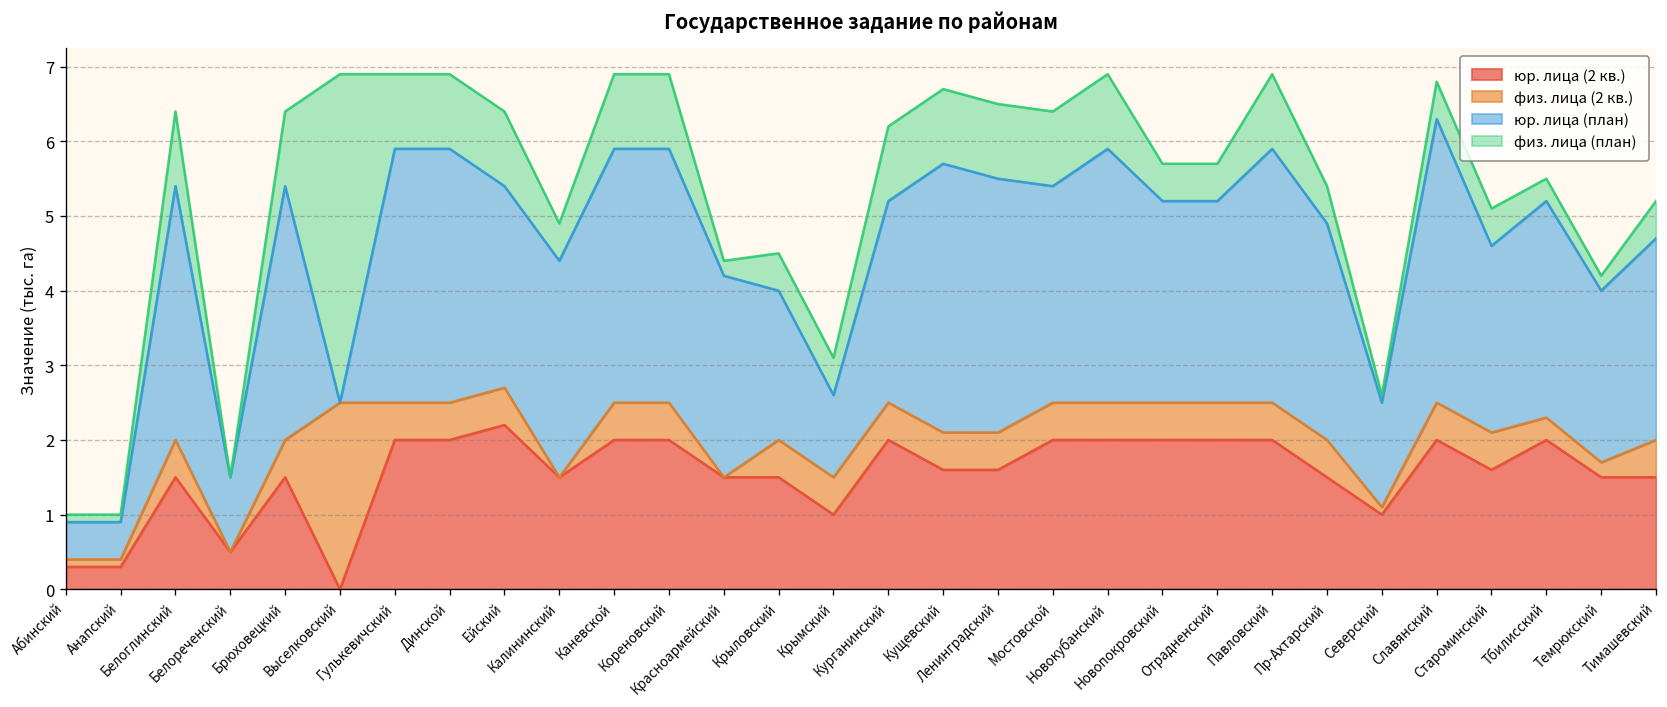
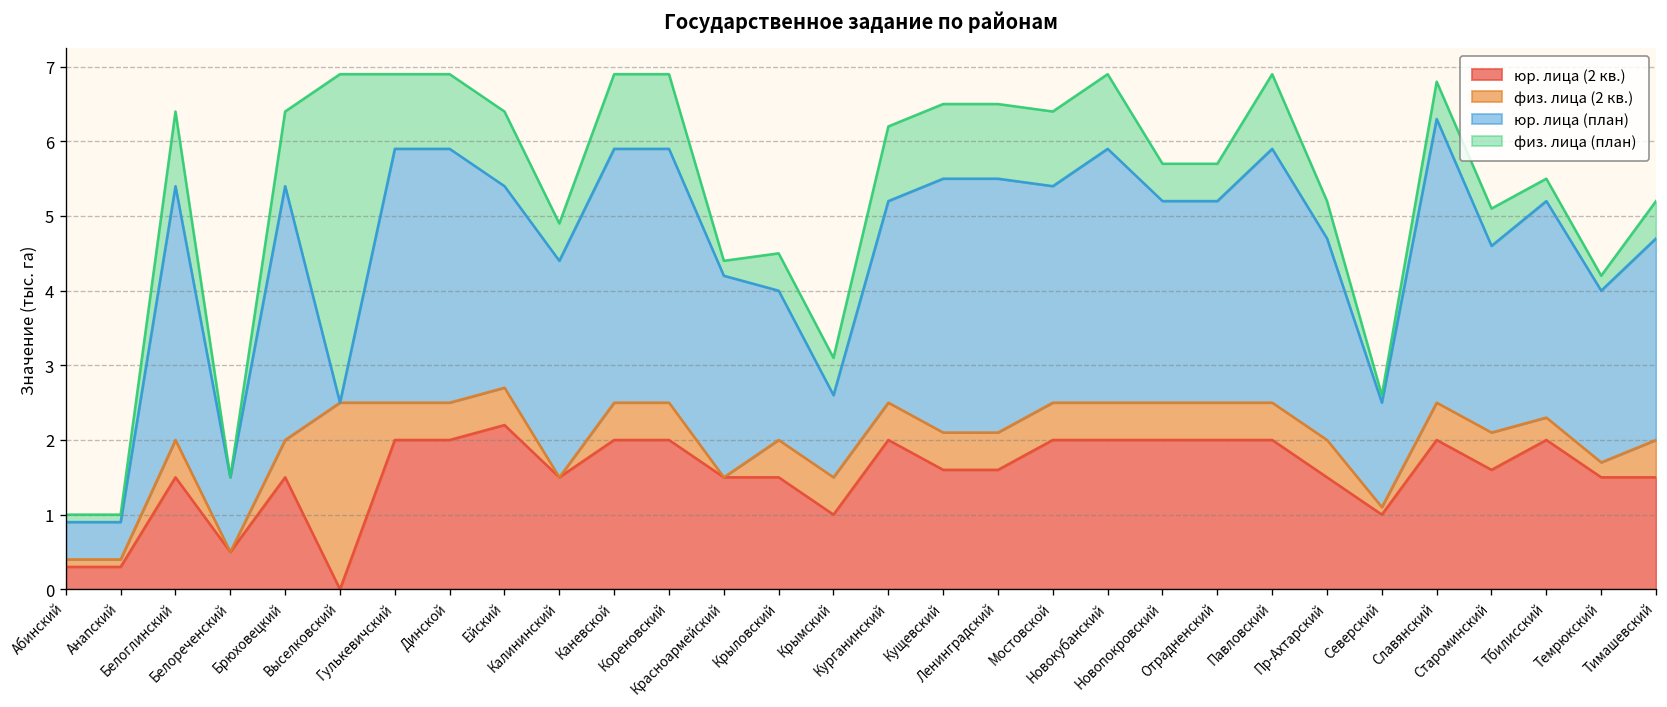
юр. лица (план), Кущевский: 3.6 -> 3.4
юр. лица (план), Пр-Ахтарский: 2.9 -> 2.7
